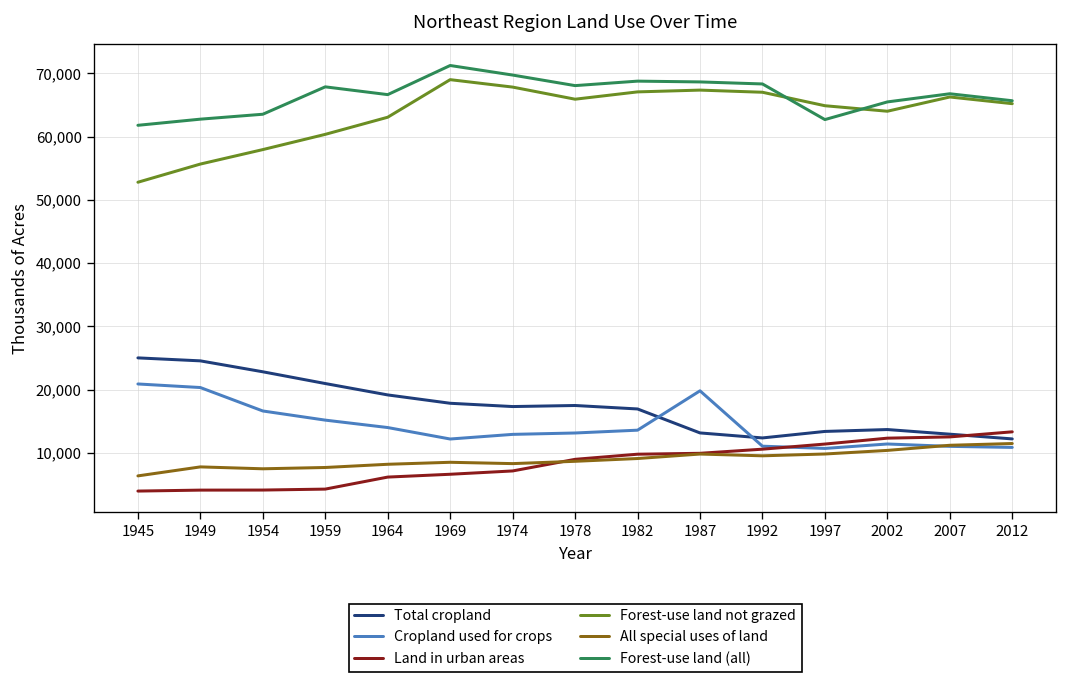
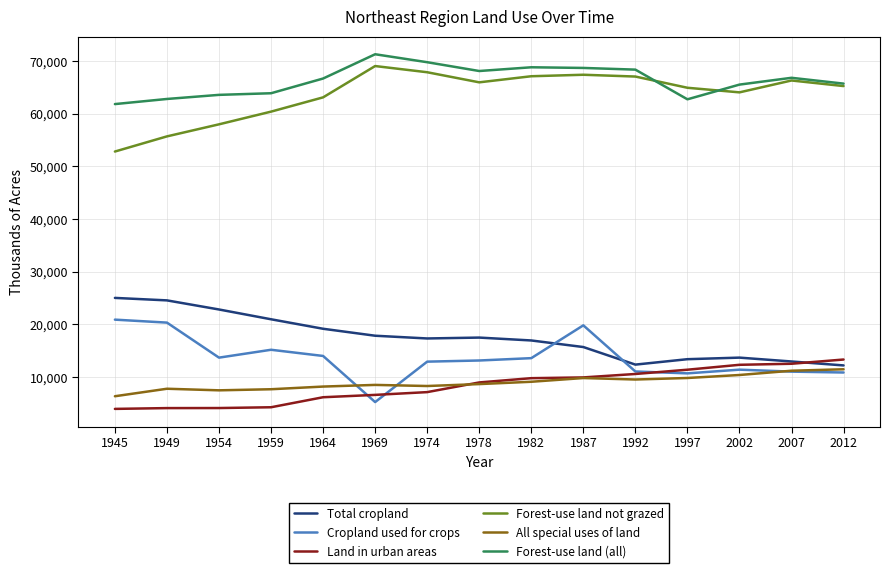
Cropland used for crops, 1954: 17,000 -> 14,000
Forest-use land (all), 1959: 68,000 -> 64,000
Cropland used for crops, 1969: 12,000 -> 5,000
Total cropland, 1987: 13,000 -> 16,000
